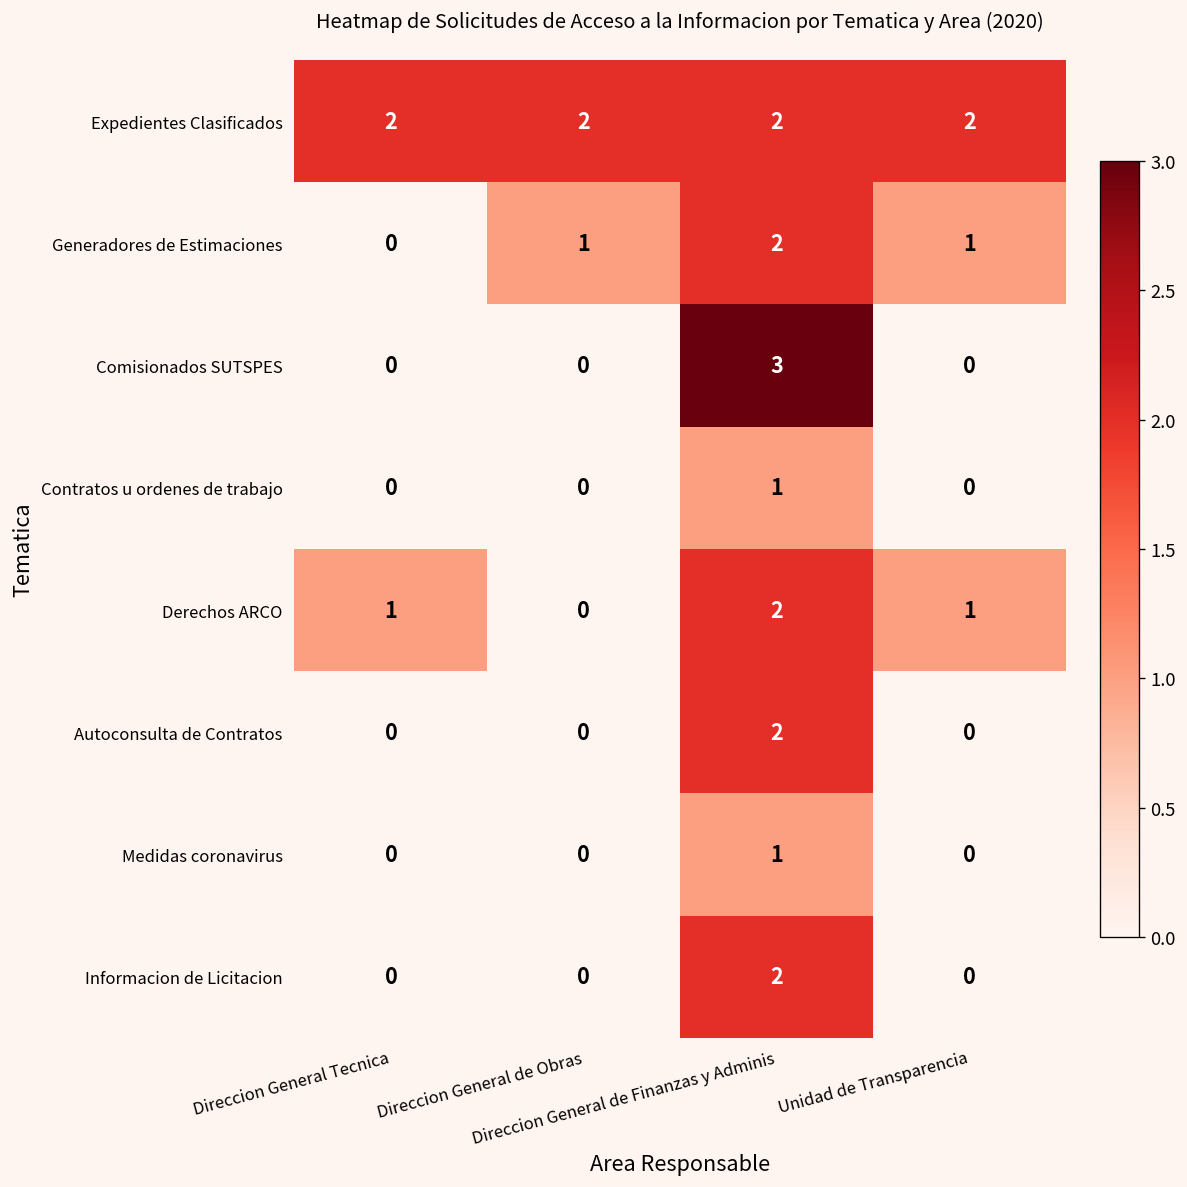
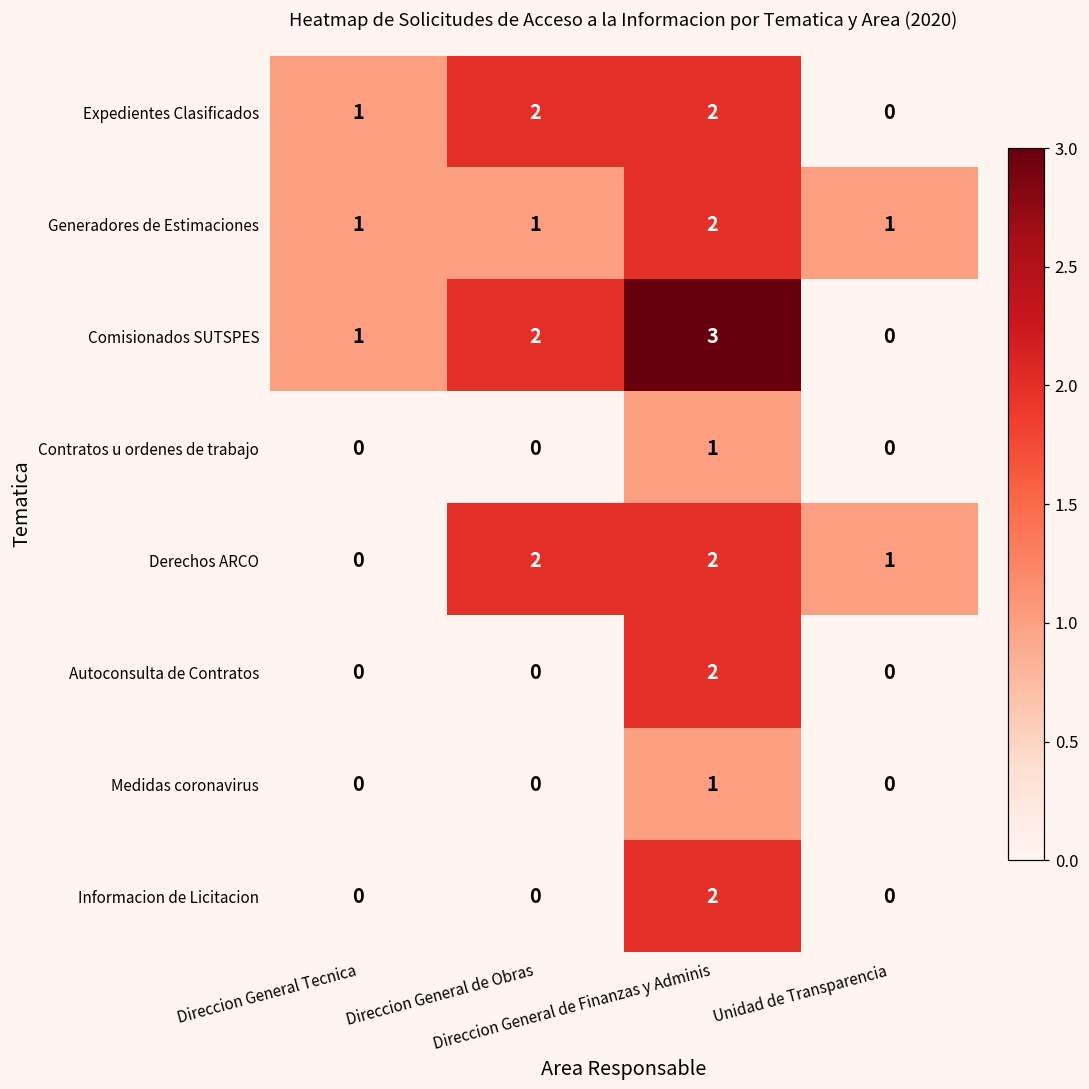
Expedientes Clasificados, Direccion General Tecnica: 2 -> 1
Expedientes Clasificados, Unidad de Transparencia: 2 -> 0
Generadores de Estimaciones, Direccion General Tecnica: 0 -> 1
Comisionados SUTSPES, Direccion General Tecnica: 0 -> 1
Comisionados SUTSPES, Direccion General de Obras: 0 -> 2
Derechos ARCO, Direccion General Tecnica: 1 -> 0
Derechos ARCO, Direccion General de Obras: 0 -> 2
